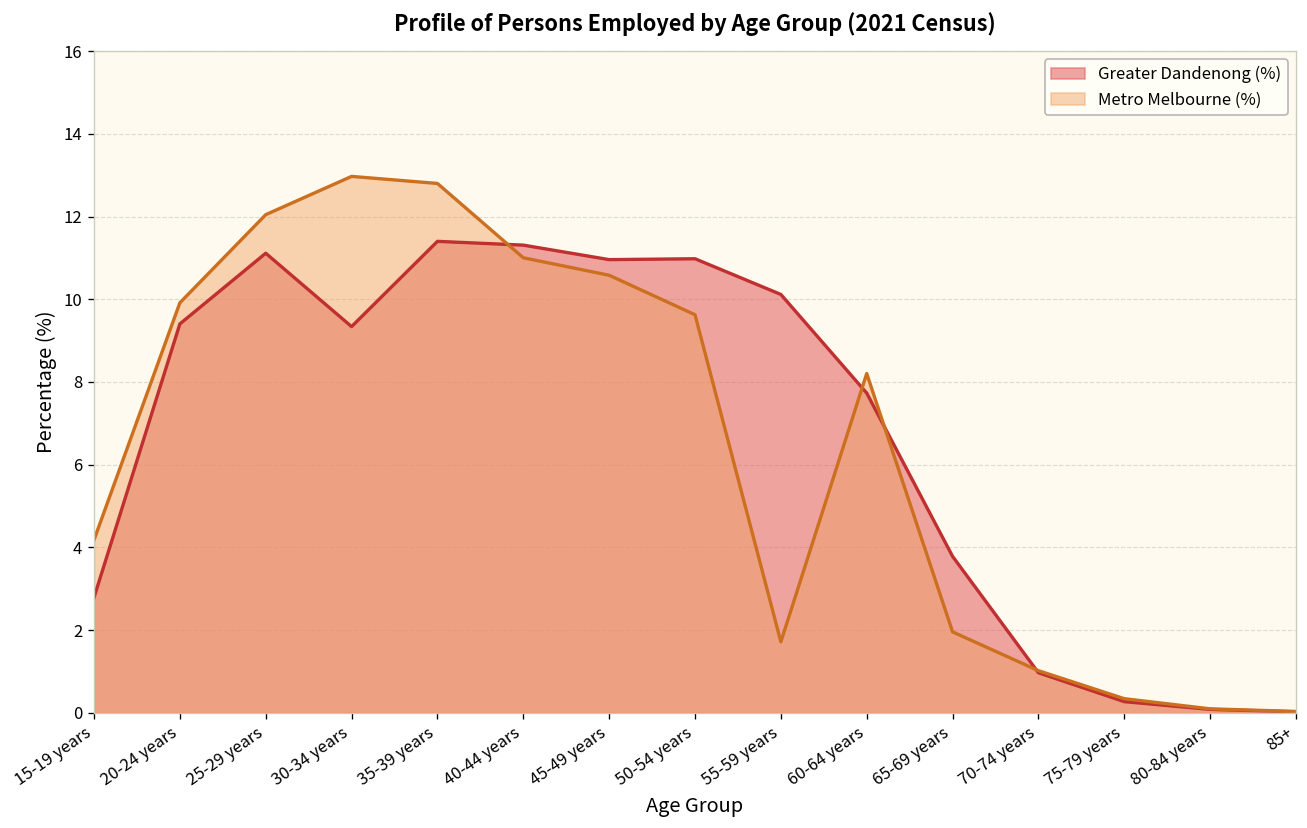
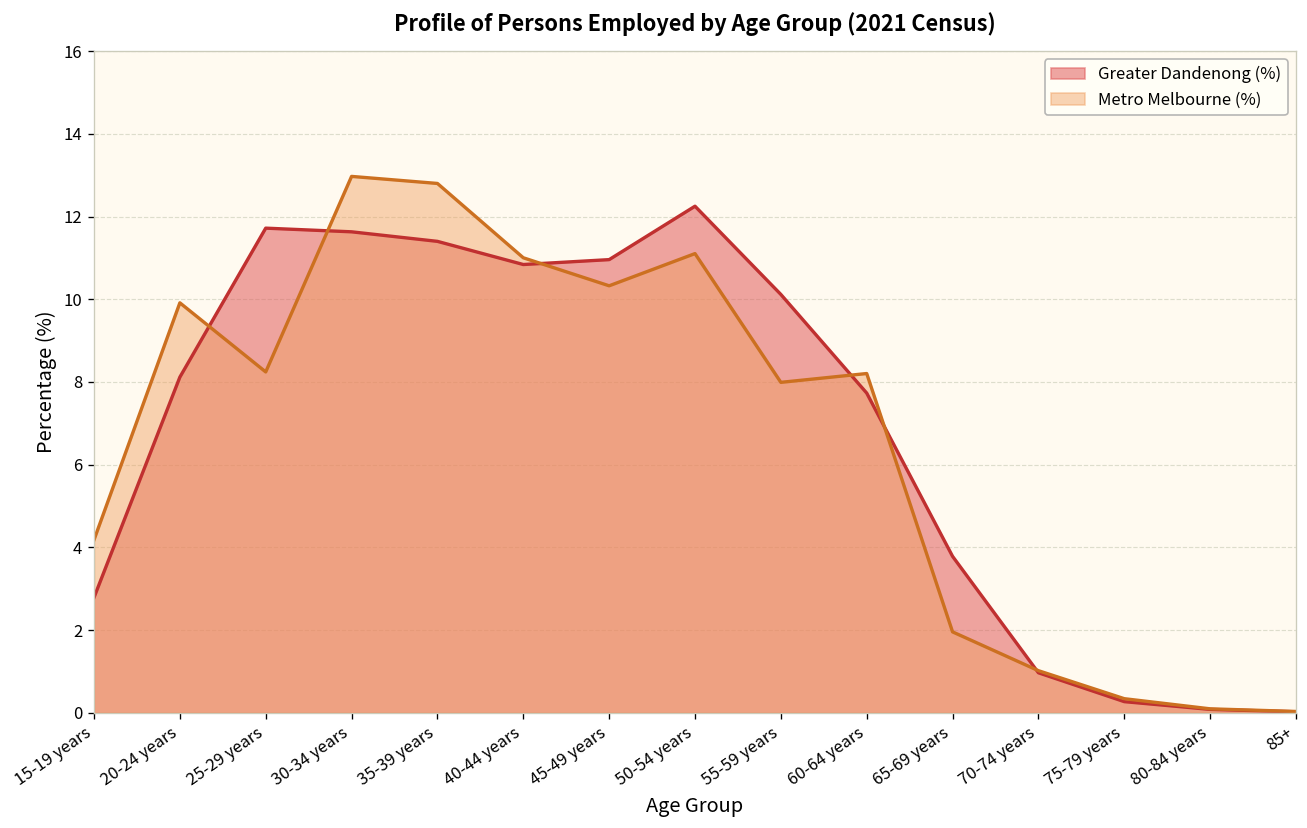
Greater Dandenong (%), 20-24 years: 9.4 -> 8.1
Greater Dandenong (%), 25-29 years: 11.1 -> 11.7
Metro Melbourne (%), 25-29 years: 12.0 -> 8.2
Greater Dandenong (%), 30-34 years: 9.3 -> 11.6
Greater Dandenong (%), 40-44 years: 11.3 -> 10.8
Metro Melbourne (%), 45-49 years: 10.6 -> 10.3
Greater Dandenong (%), 50-54 years: 11.0 -> 12.3
Metro Melbourne (%), 50-54 years: 9.6 -> 11.1
Metro Melbourne (%), 55-59 years: 1.7 -> 8.0
